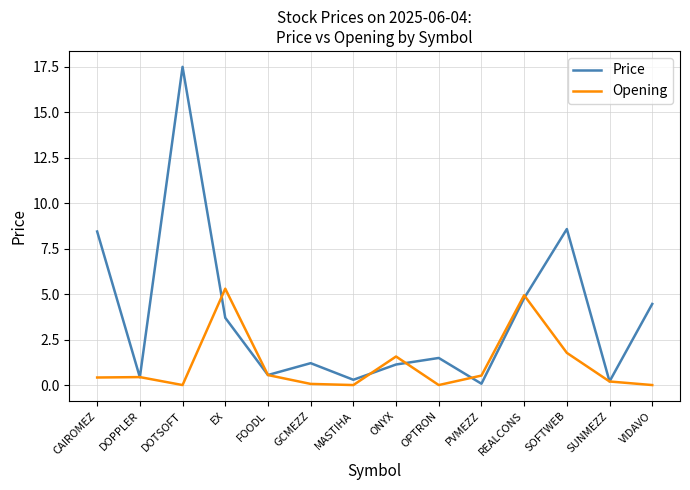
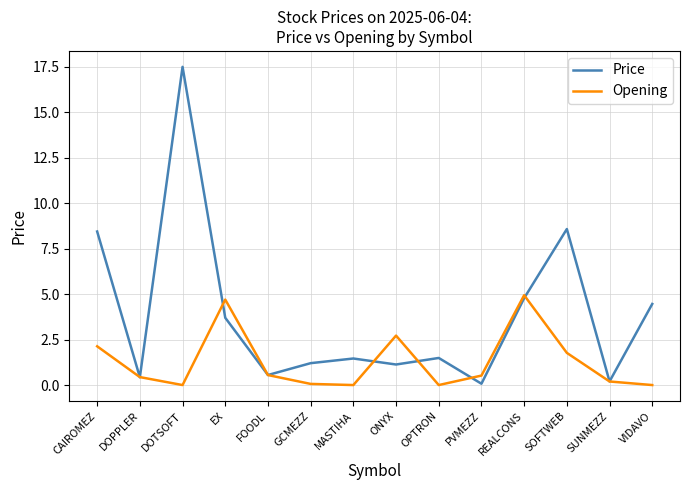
Opening, CAIROMEZ: 0.4 -> 2.1
Opening, EX: 5.3 -> 4.7
Price, MASTIHA: 0.3 -> 1.5
Opening, ONYX: 1.6 -> 2.7
